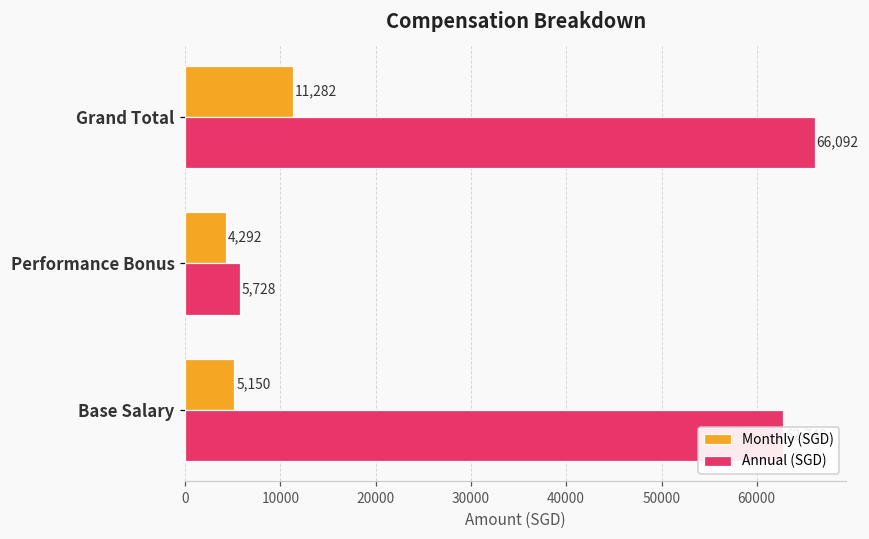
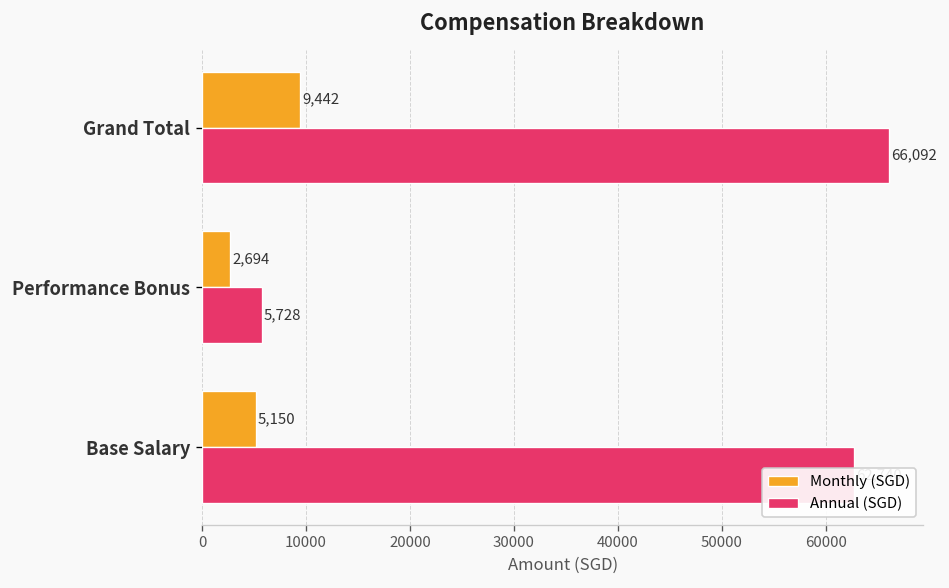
Monthly (SGD), Grand Total: 11,282 -> 9,442
Monthly (SGD), Performance Bonus: 4,292 -> 2,694
